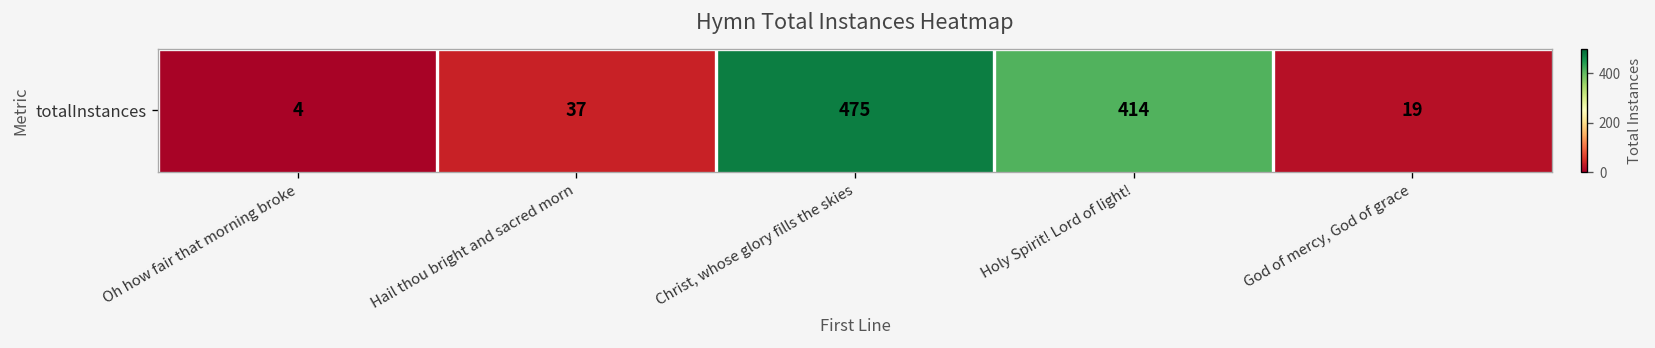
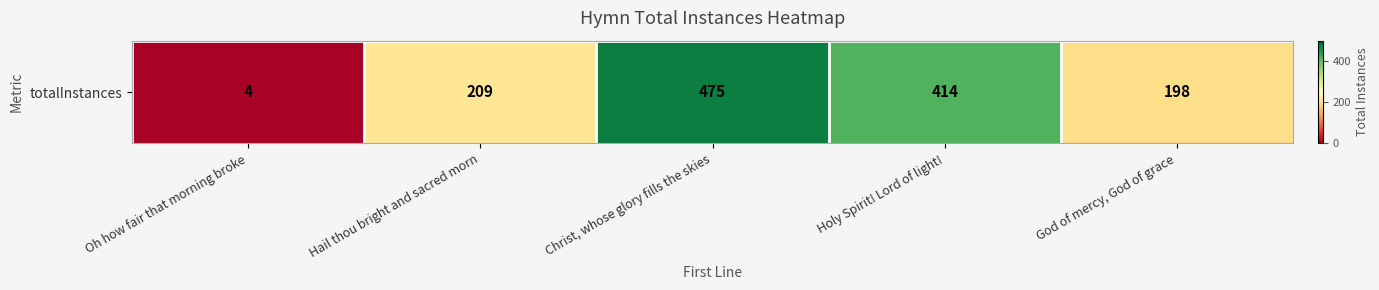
totalInstances, Hail thou bright and sacred morn: 37 -> 209
totalInstances, God of mercy, God of grace: 19 -> 198
